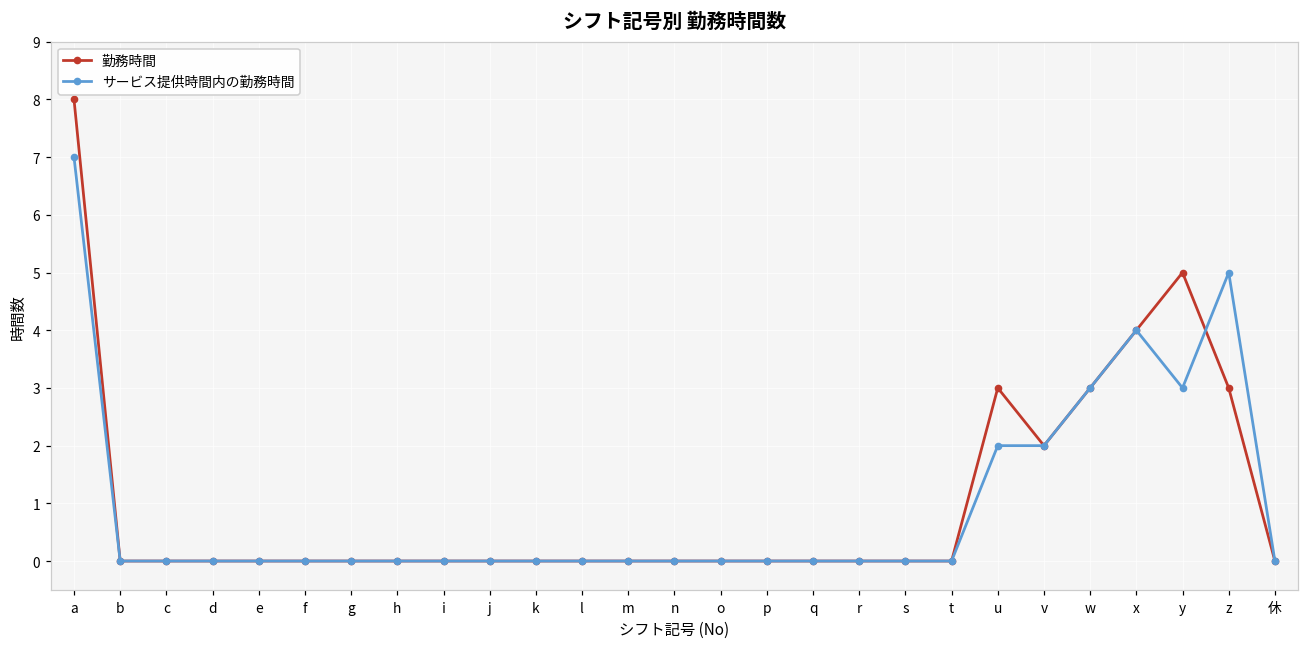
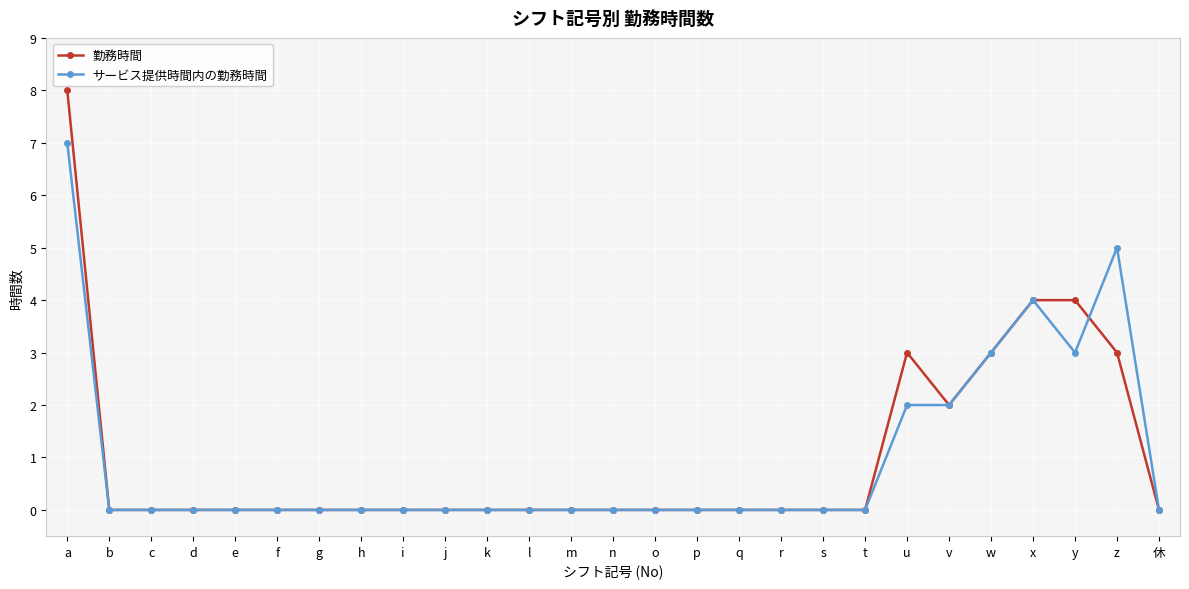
勤務時間, y: 5 -> 4
